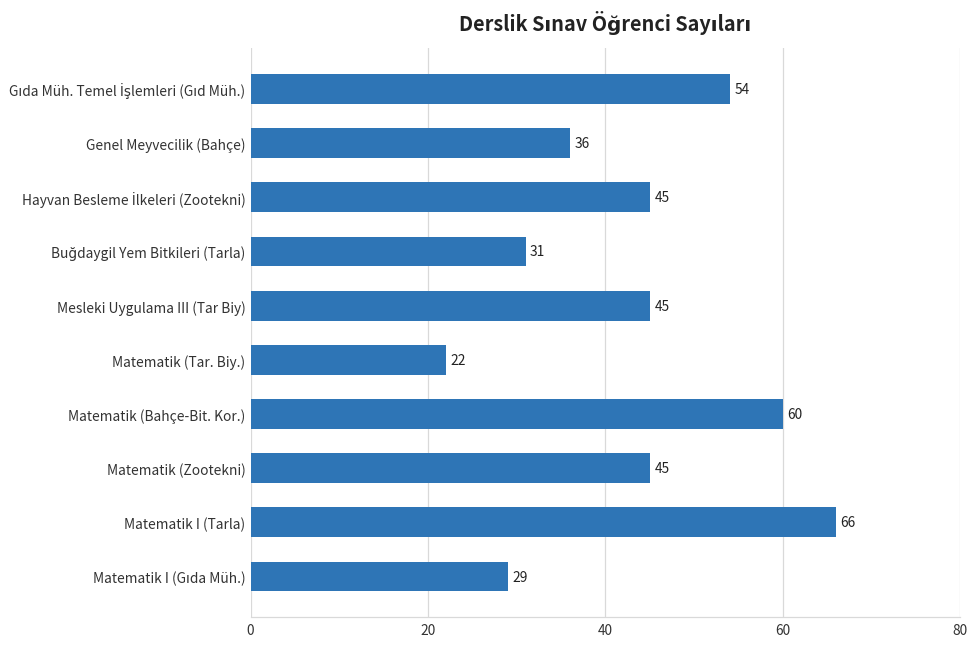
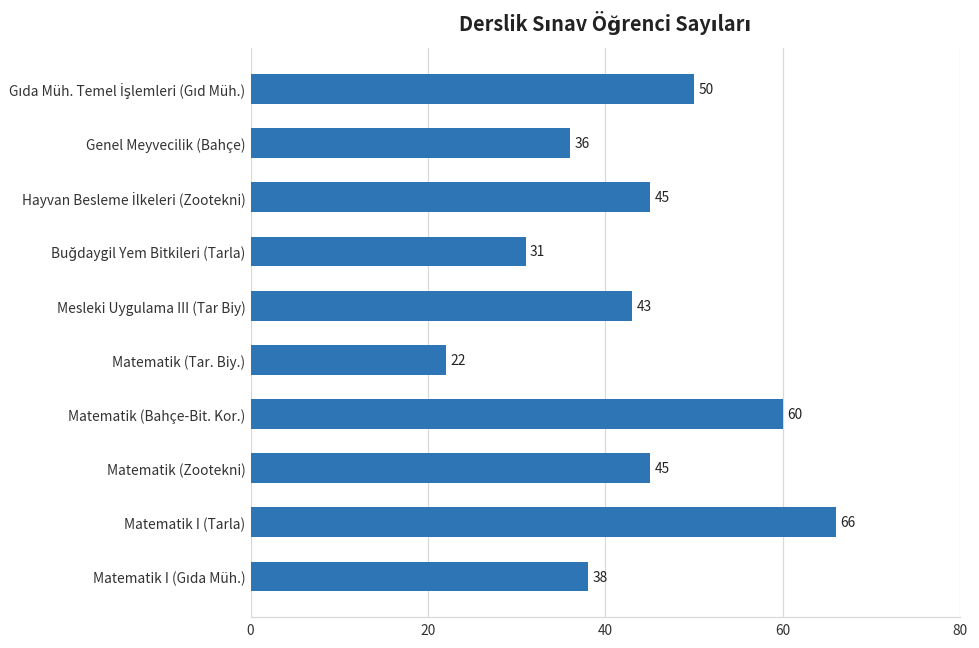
Gıda Müh. Temel İşlemleri (Gıd Müh.): 54 -> 50
Mesleki Uygulama III (Tar Biy): 45 -> 43
Matematik I (Gıda Müh.): 29 -> 38
